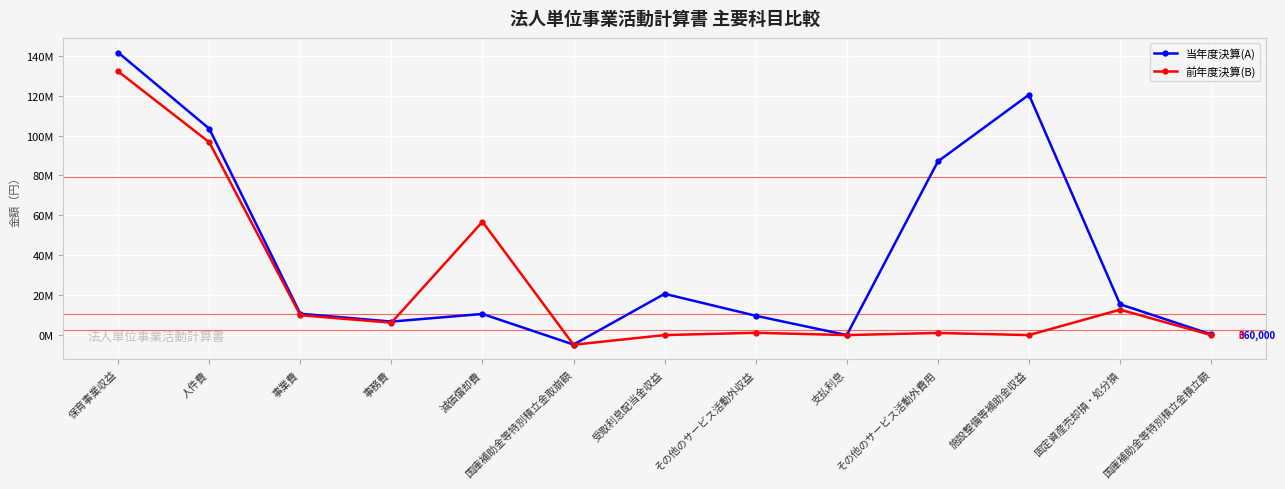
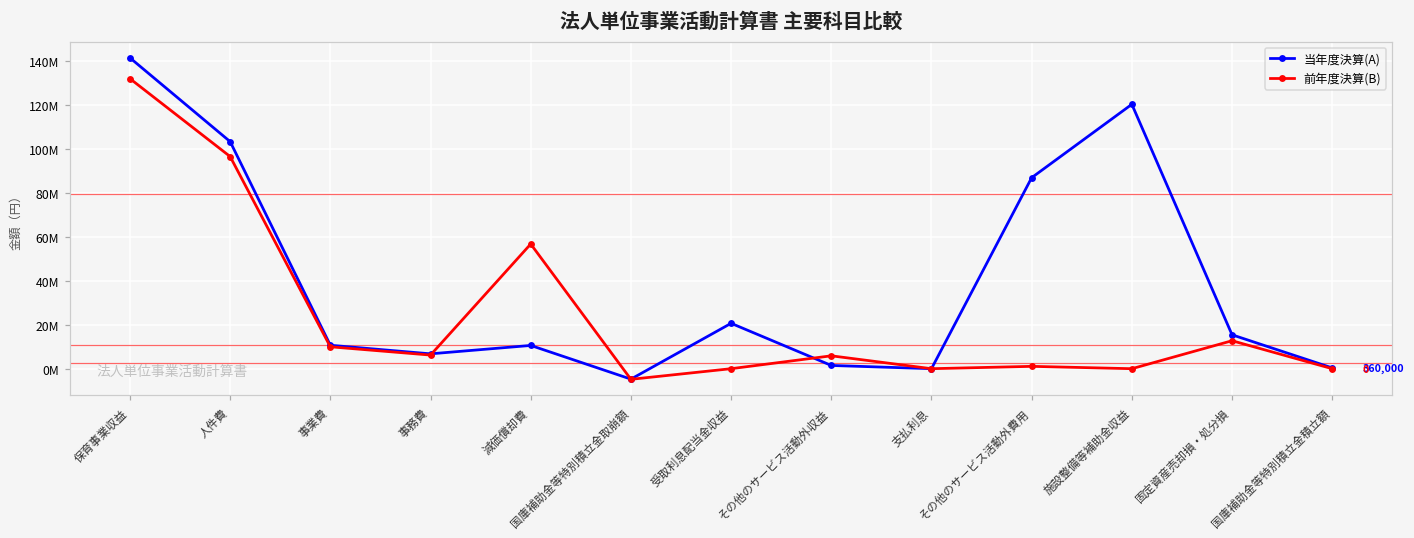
当年度決算(A), その他のサービス活動外収益: 10000000 -> 1000000
前年度決算(B), その他のサービス活動外収益: 1000000 -> 6000000
